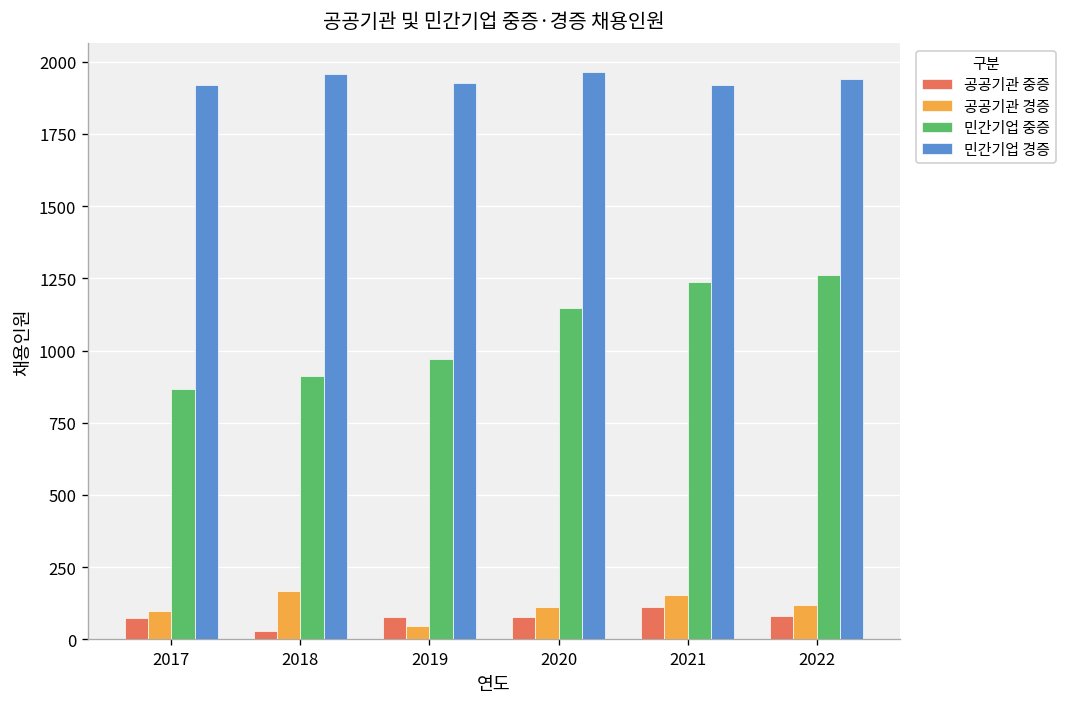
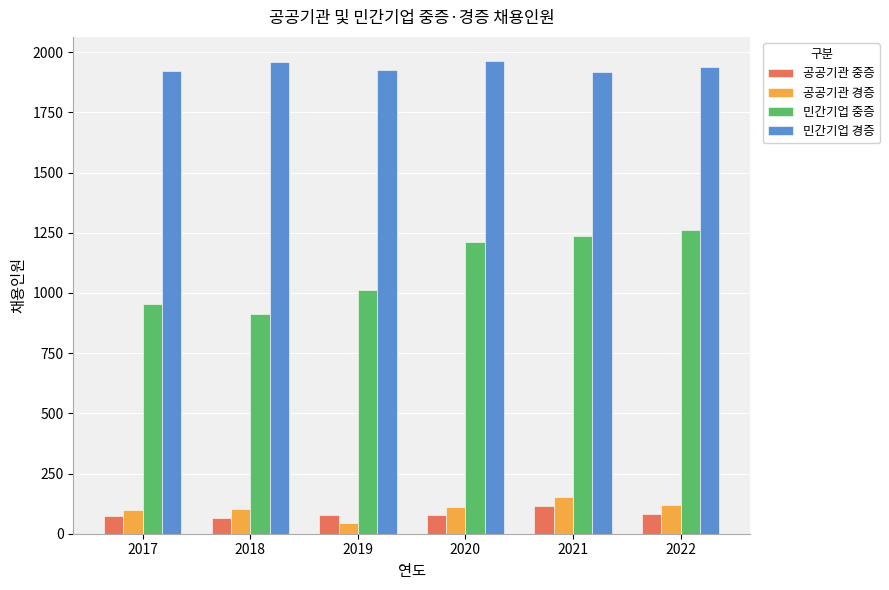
민간기업 중증, 2017: 870 -> 960
공공기관 중증, 2018: 30 -> 70
공공기관 경증, 2018: 170 -> 100
민간기업 중증, 2019: 970 -> 1010
민간기업 중증, 2020: 1150 -> 1210
